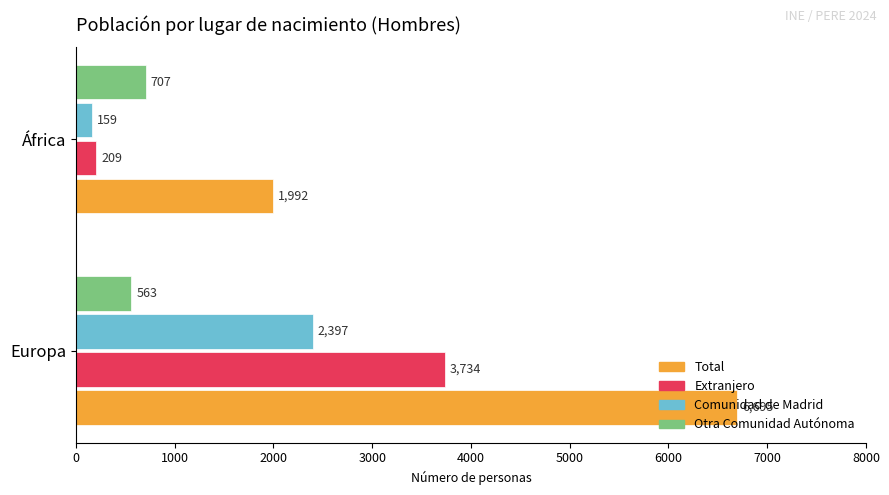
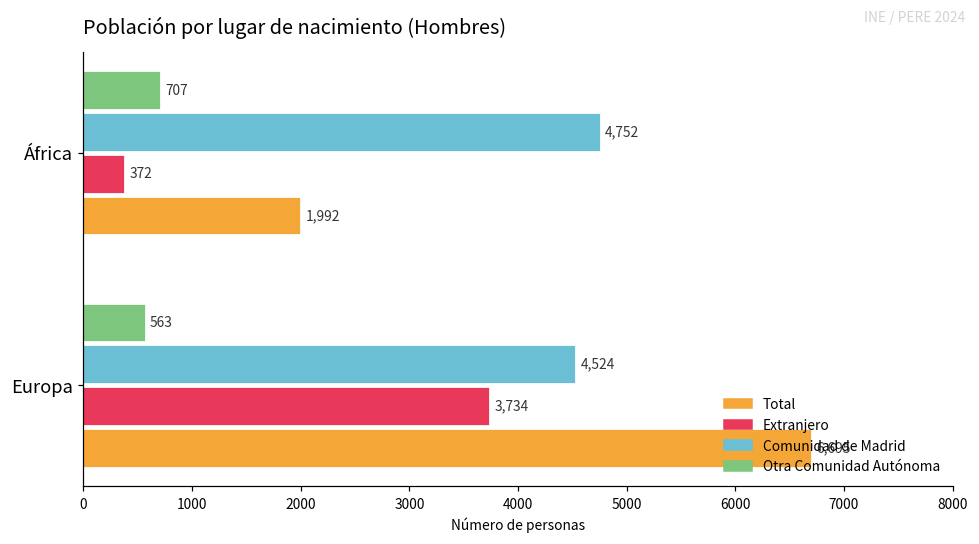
Comunidad de Madrid, África: 159 -> 4,752
Extranjero, África: 209 -> 372
Comunidad de Madrid, Europa: 2,397 -> 4,524
